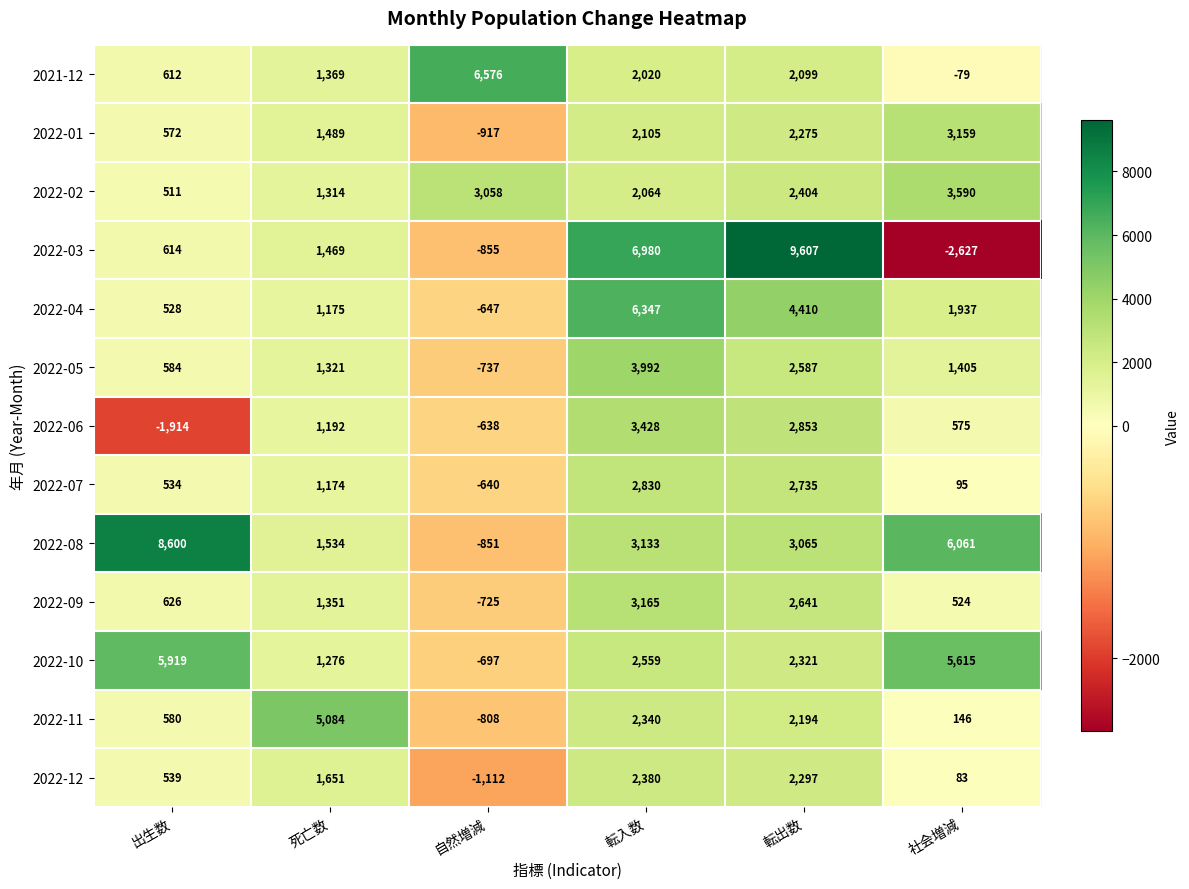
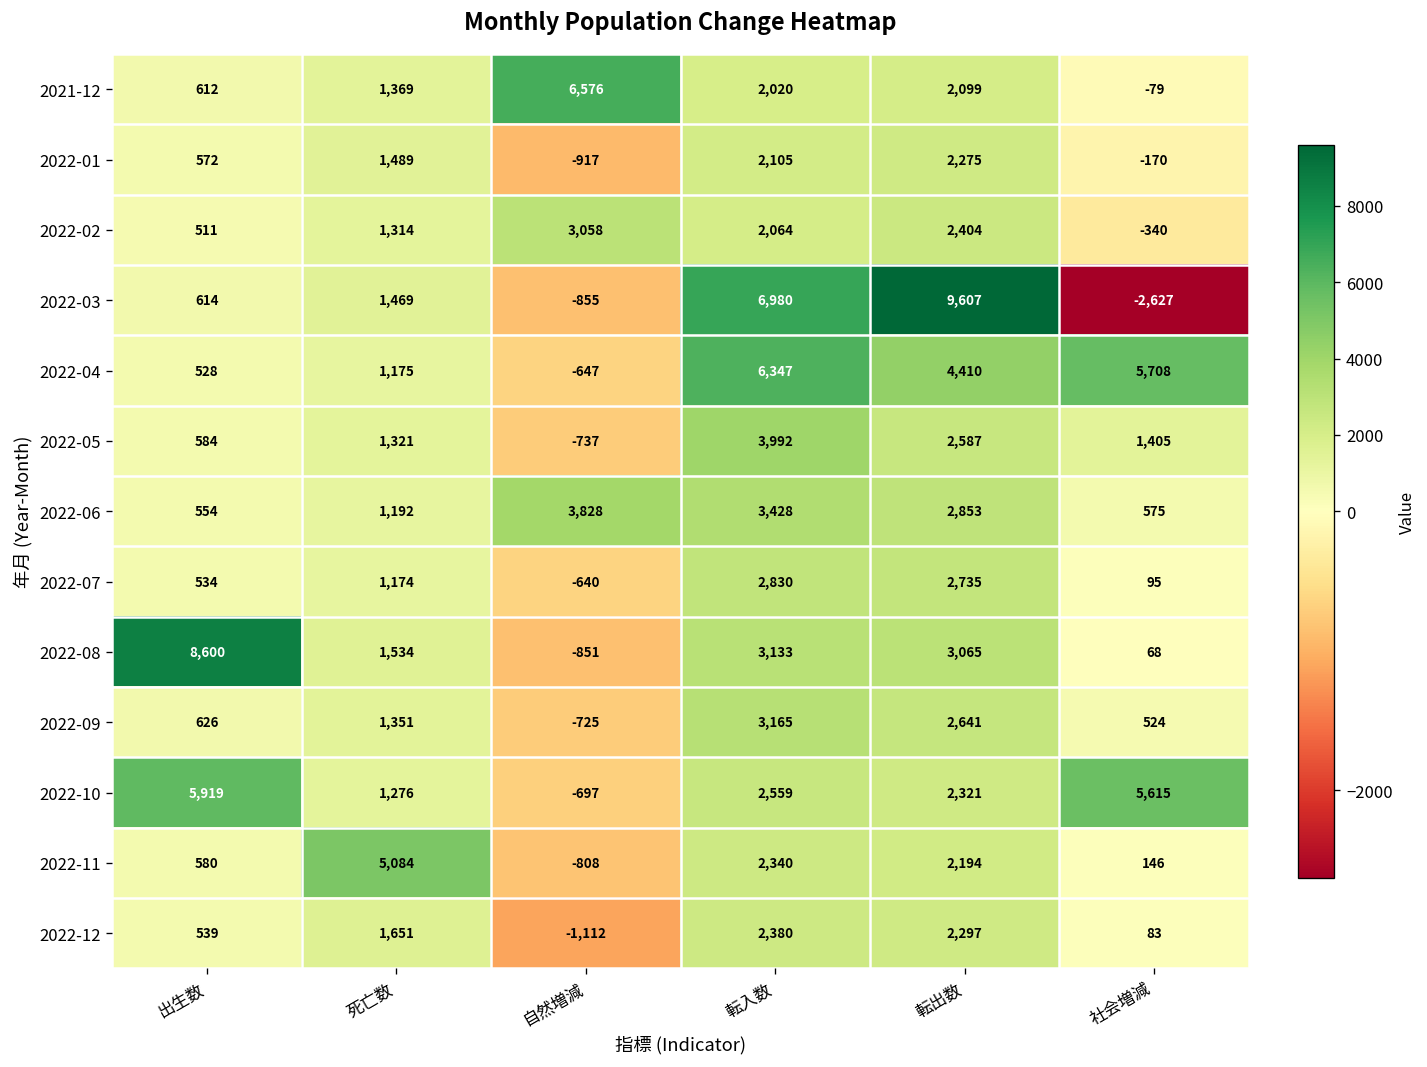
2022-01, 社会増減: 3,159 -> -170
2022-02, 社会増減: 3,590 -> -340
2022-04, 社会増減: 1,937 -> 5,708
2022-06, 出生数: -1,914 -> 554
2022-06, 自然増減: -638 -> 3,828
2022-08, 社会増減: 6,061 -> 68
